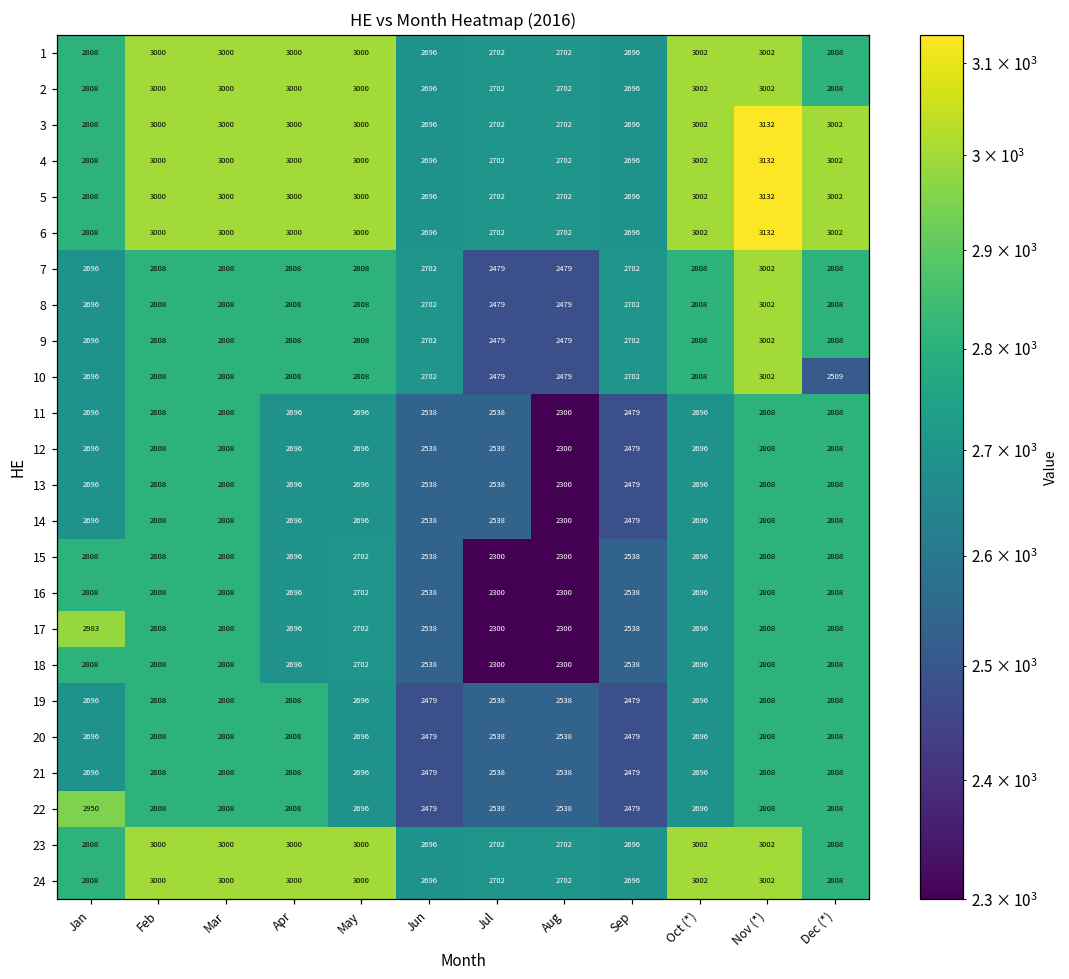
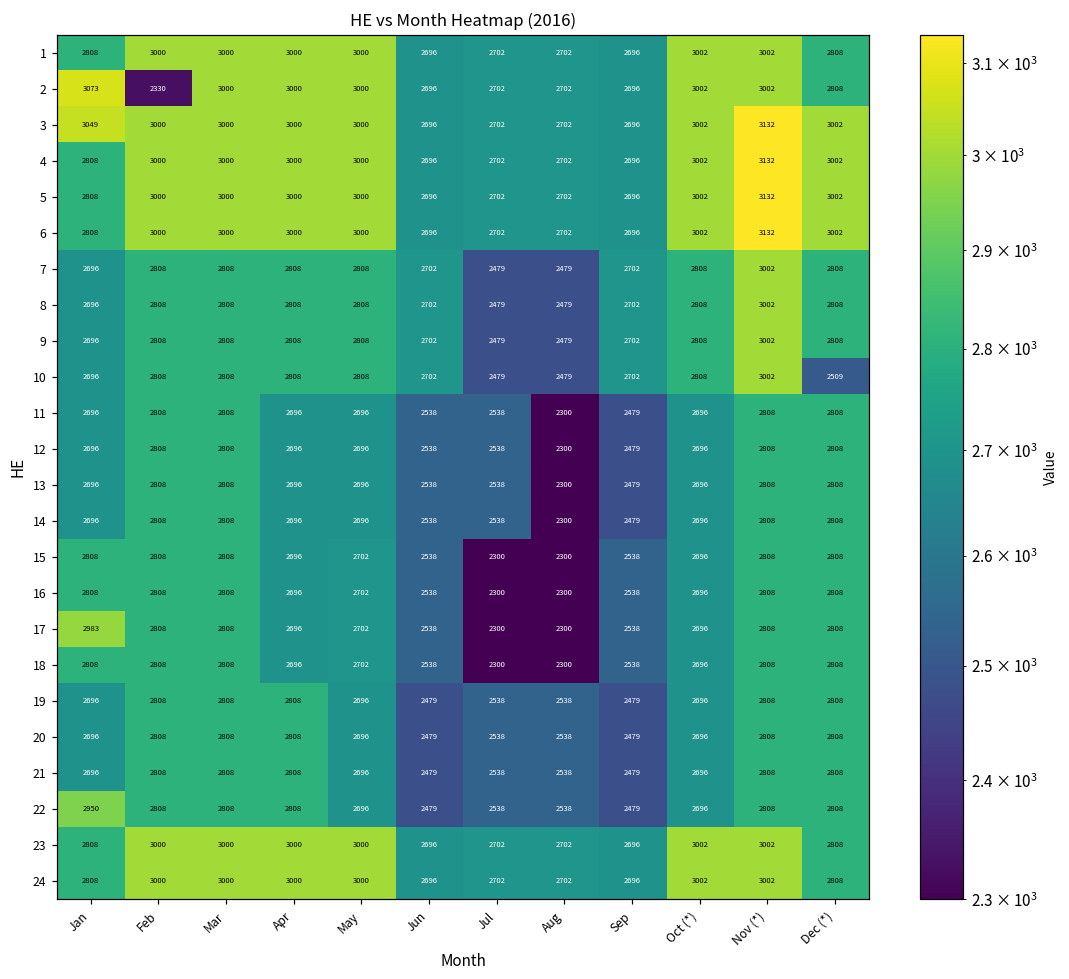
2, Jan: 2808 -> 3073
2, Feb: 3000 -> 2330
3, Jan: 2808 -> 3049
